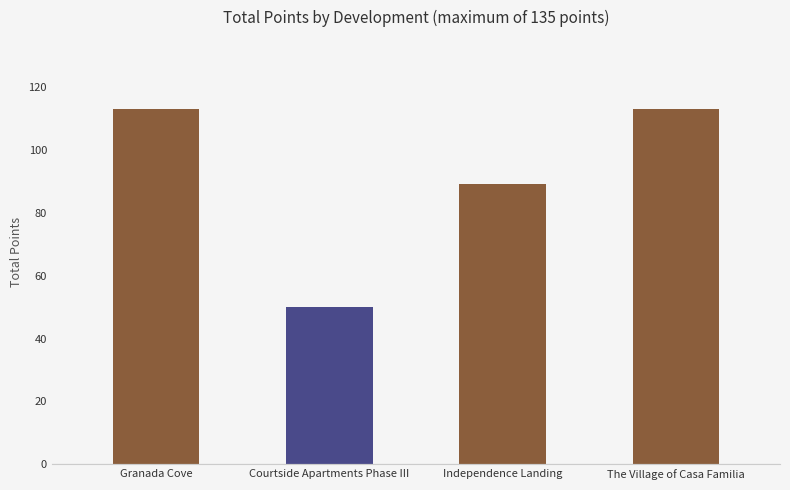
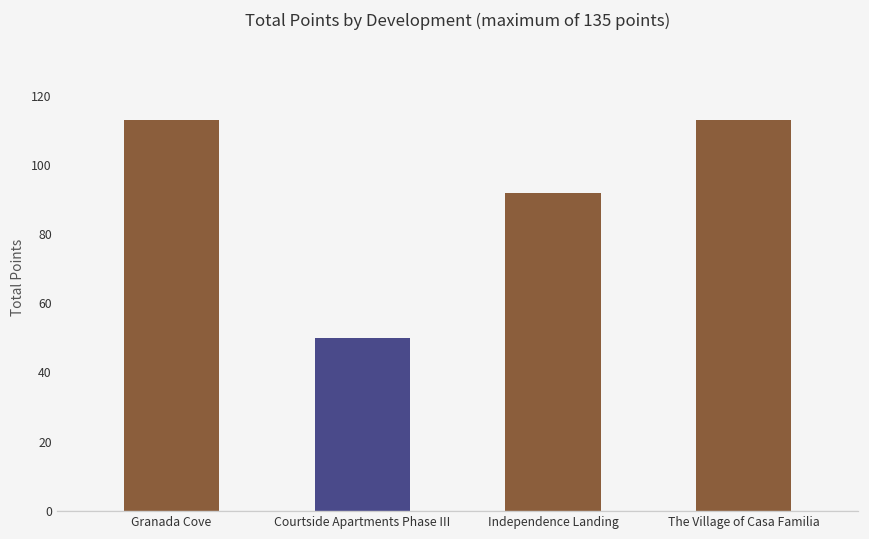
Independence Landing: 89 -> 92
